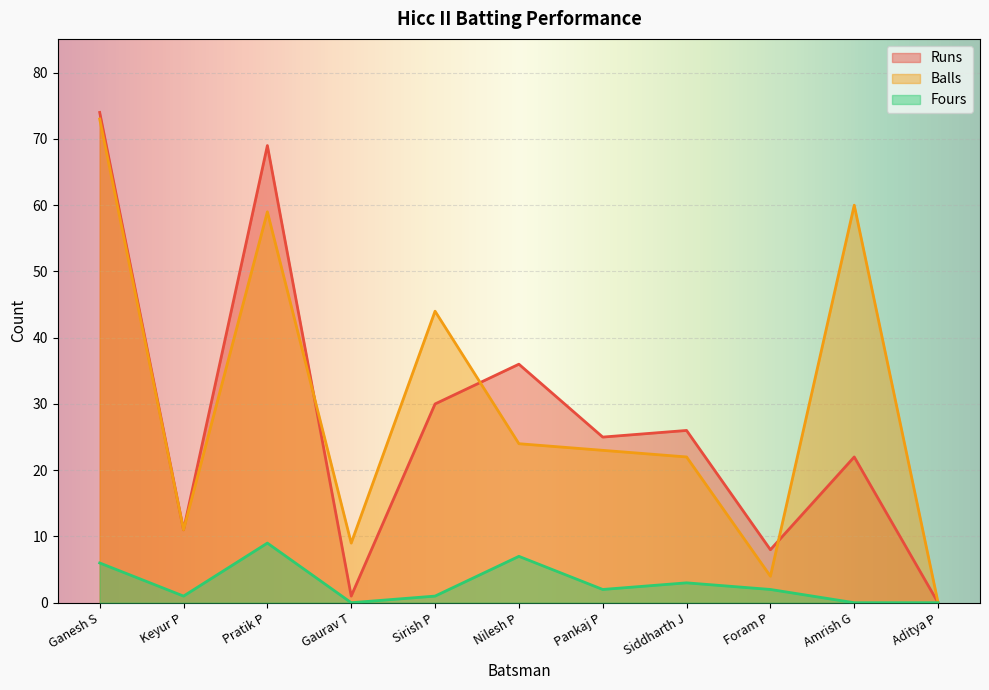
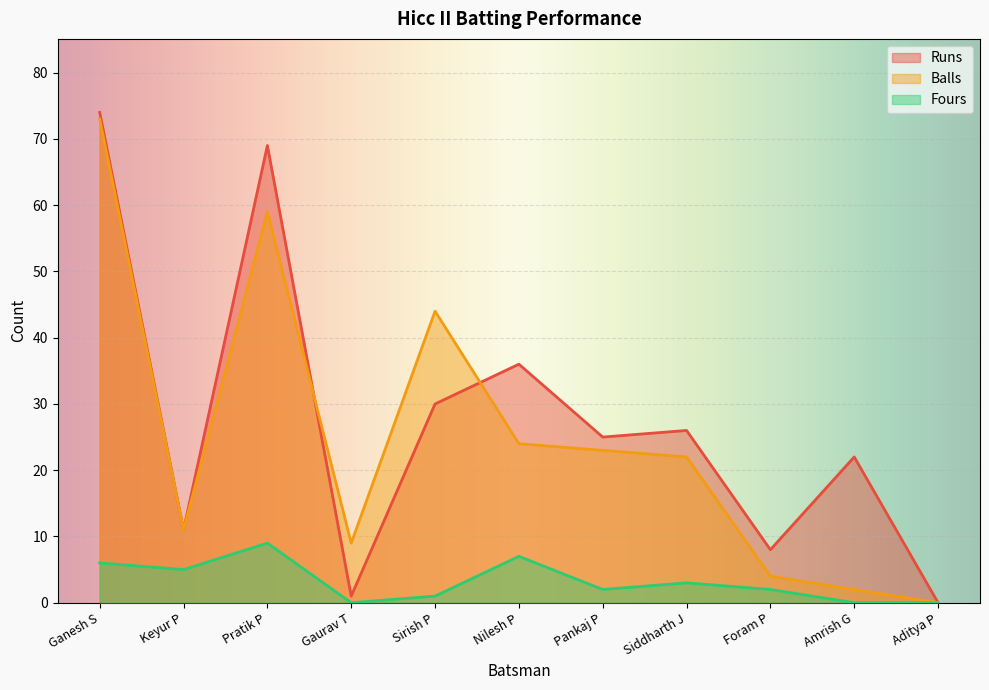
Fours, Keyur P: 1 -> 5
Balls, Amrish G: 60 -> 2
